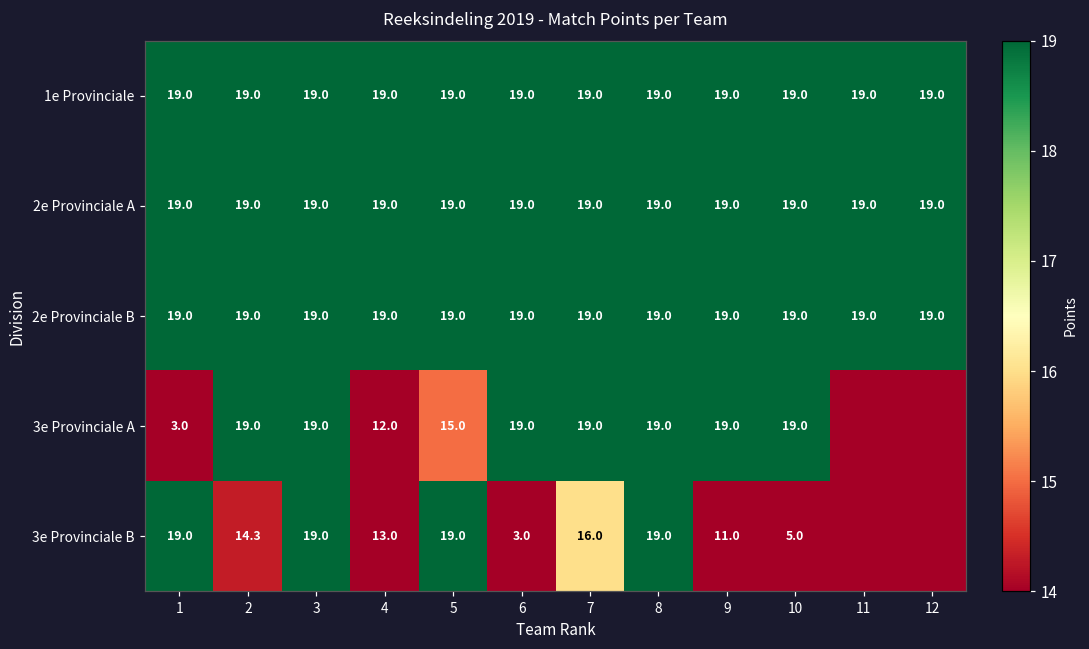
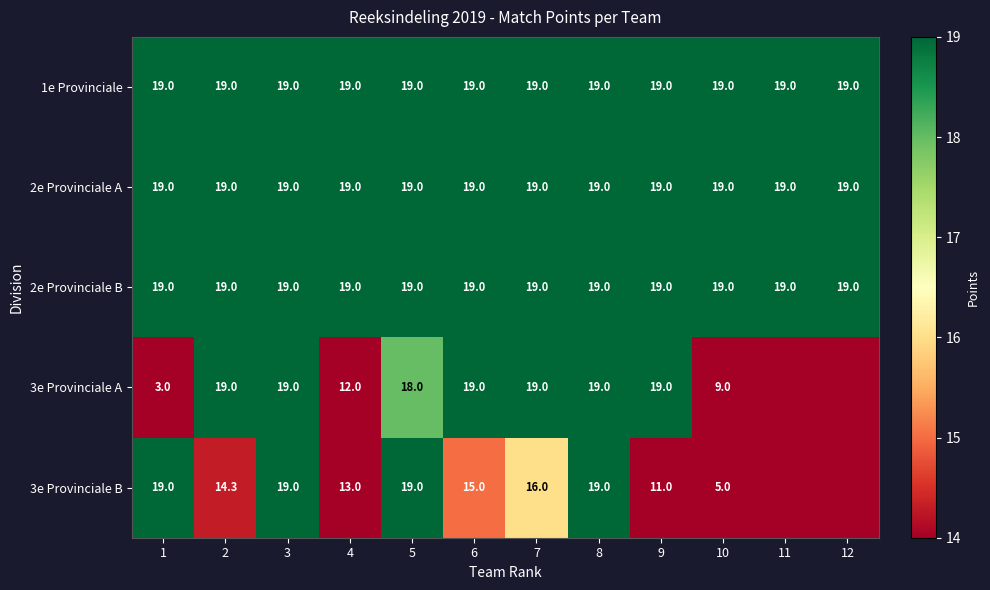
3e Provinciale A, 5: 15.0 -> 18.0
3e Provinciale A, 10: 19.0 -> 9.0
3e Provinciale B, 6: 3.0 -> 15.0
